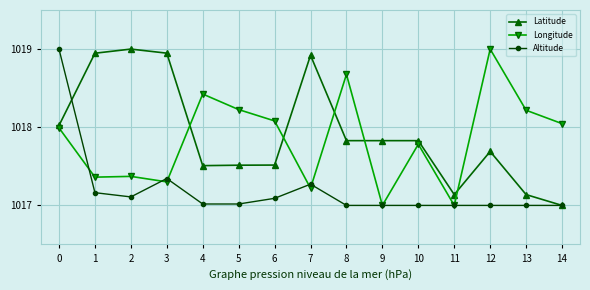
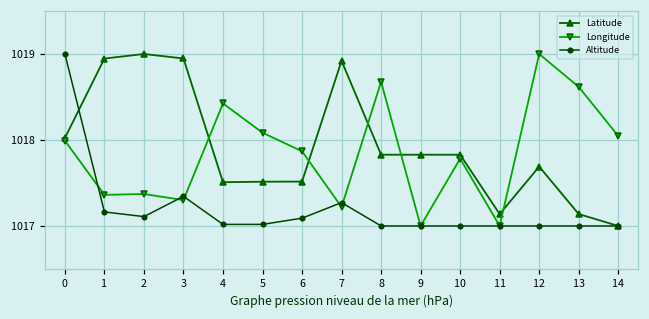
Longitude, 5: 1018.2 -> 1018.1
Longitude, 6: 1018.1 -> 1017.9
Longitude, 13: 1018.2 -> 1018.6
